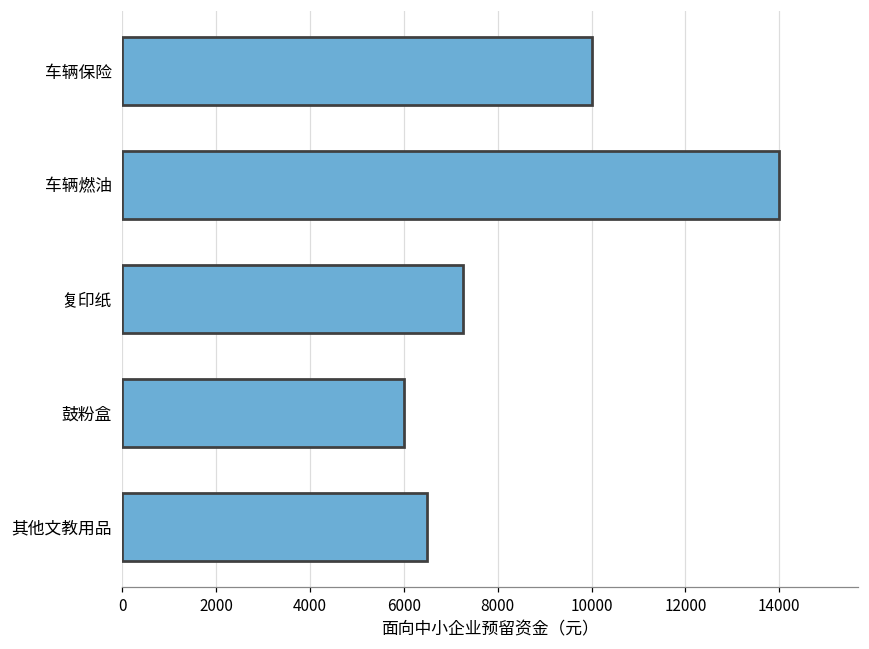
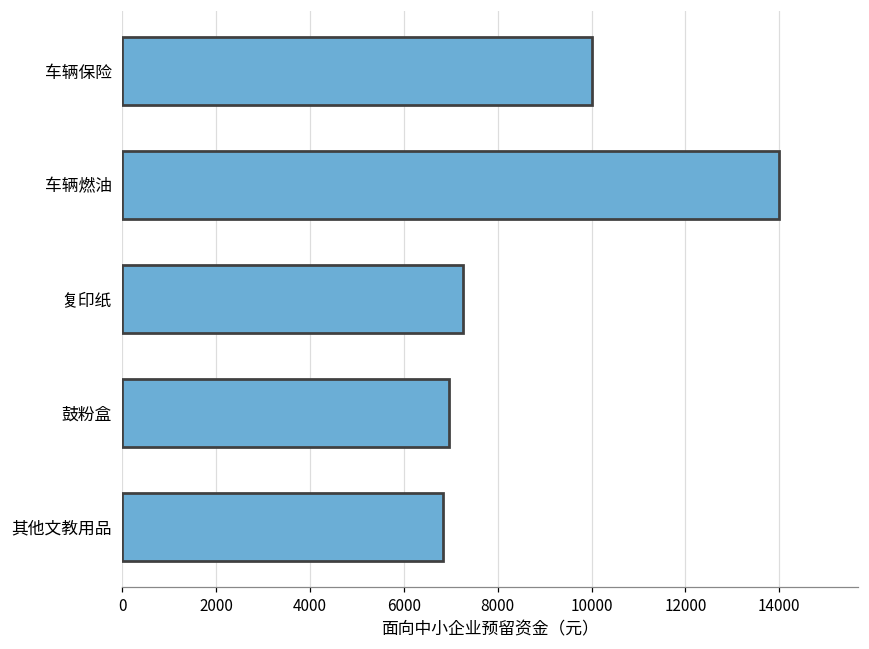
鼓粉盒: 6000 -> 7000
其他文教用品: 6500 -> 6800
